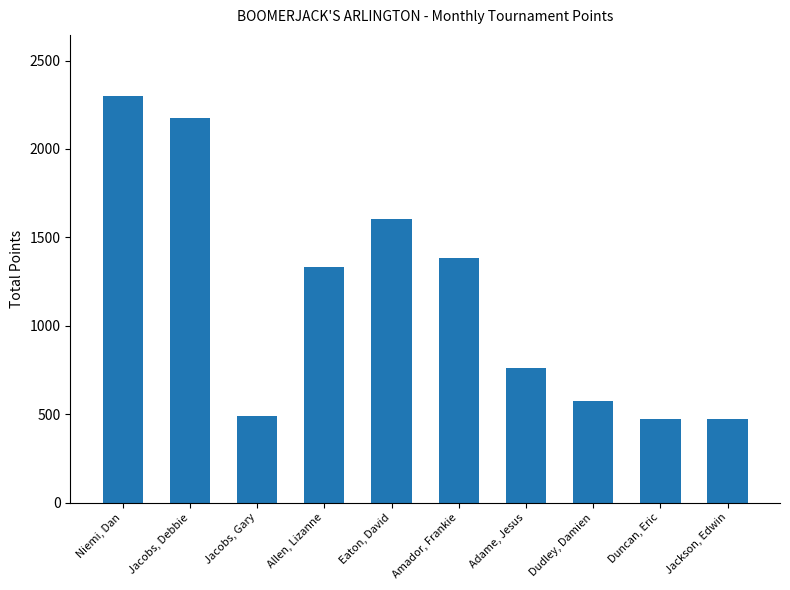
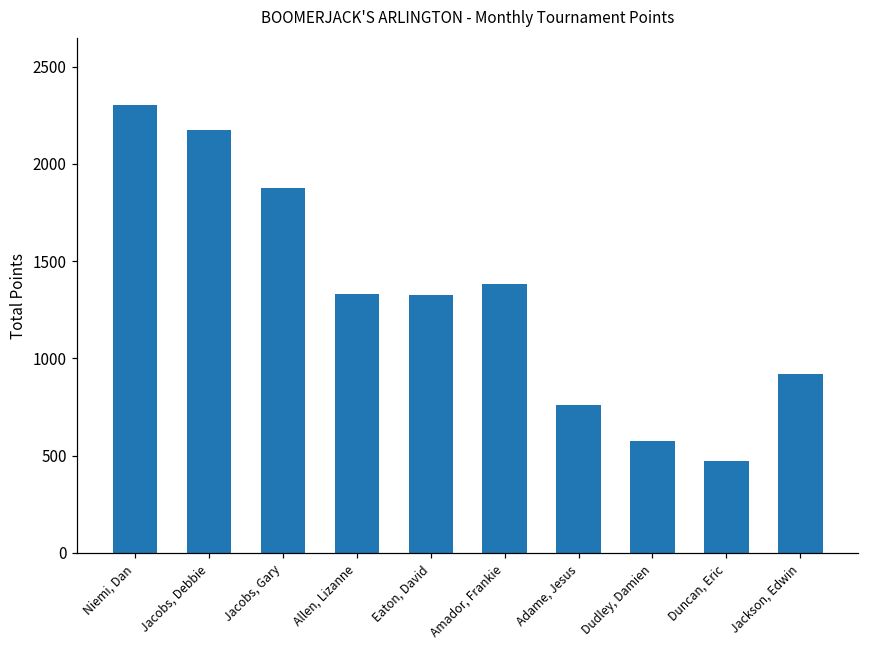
Jacobs, Gary: 490 -> 1880
Eaton, David: 1600 -> 1330
Jackson, Edwin: 480 -> 920
